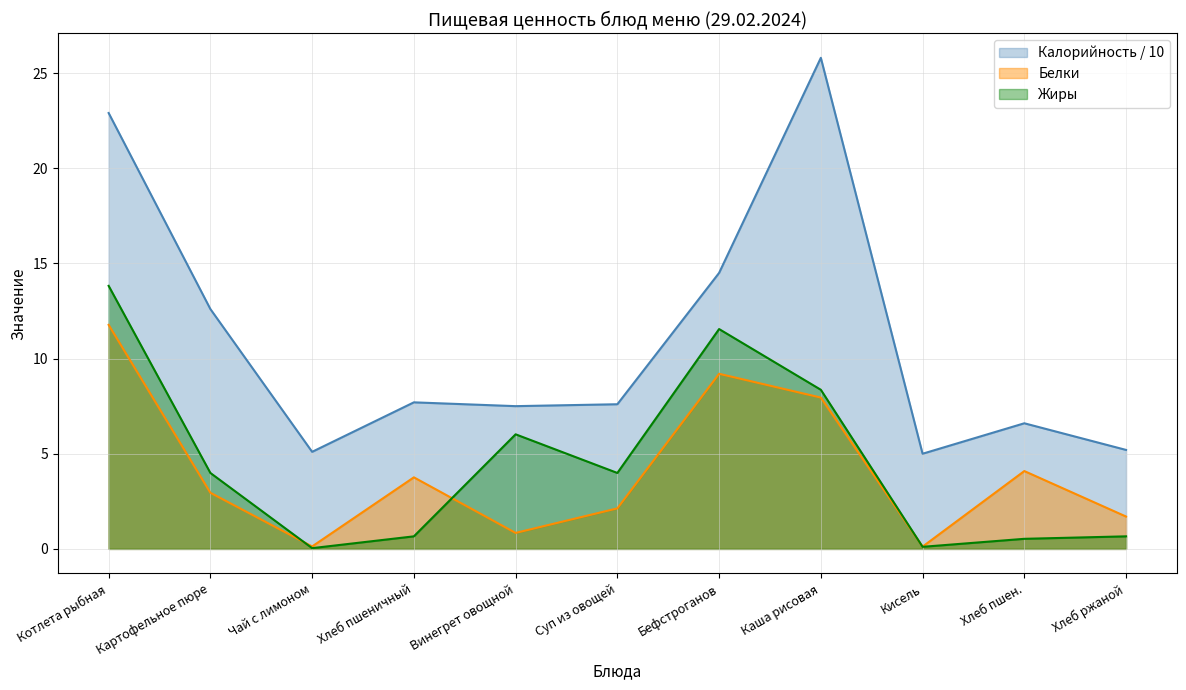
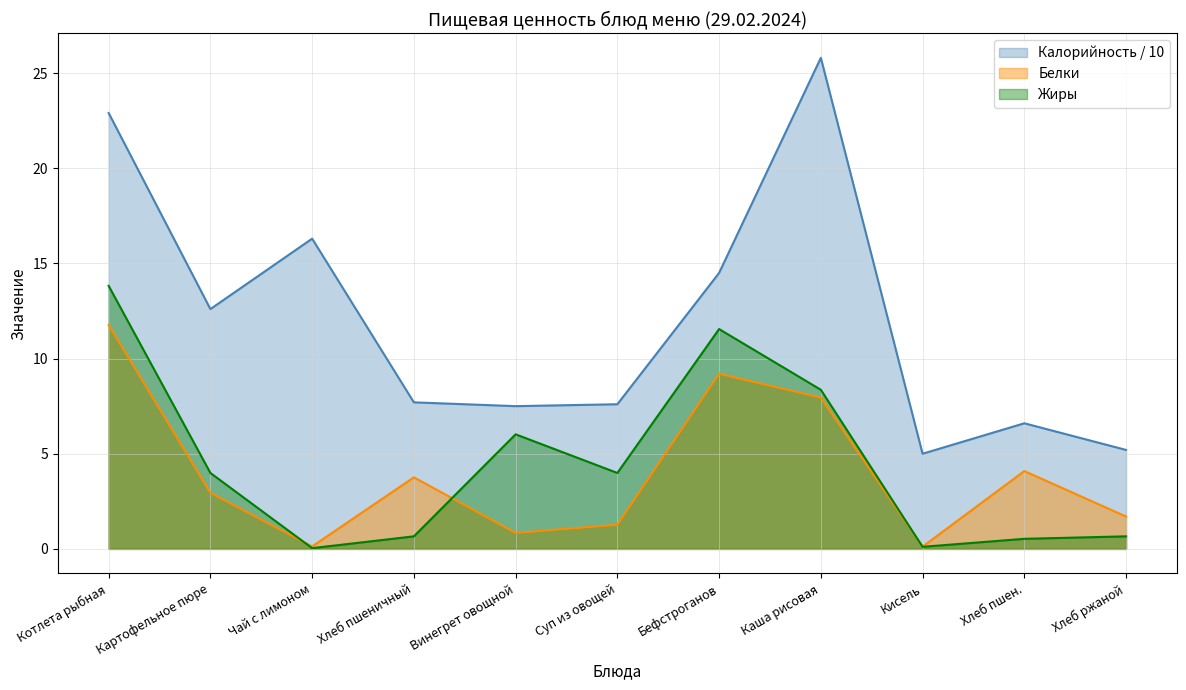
Калорийность / 10, Чай с лимоном: 5.1 -> 16.3
Белки, Суп из овощей: 2.1 -> 1.3
